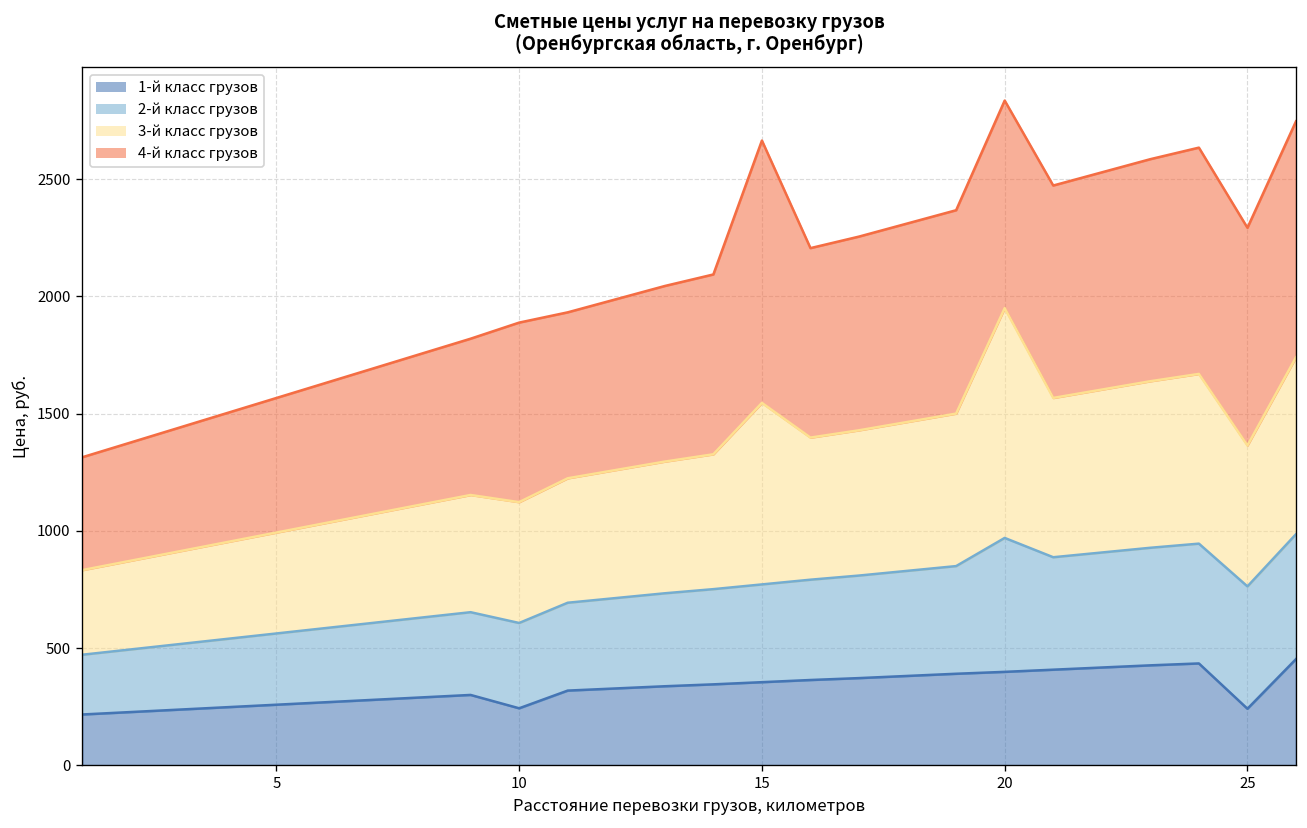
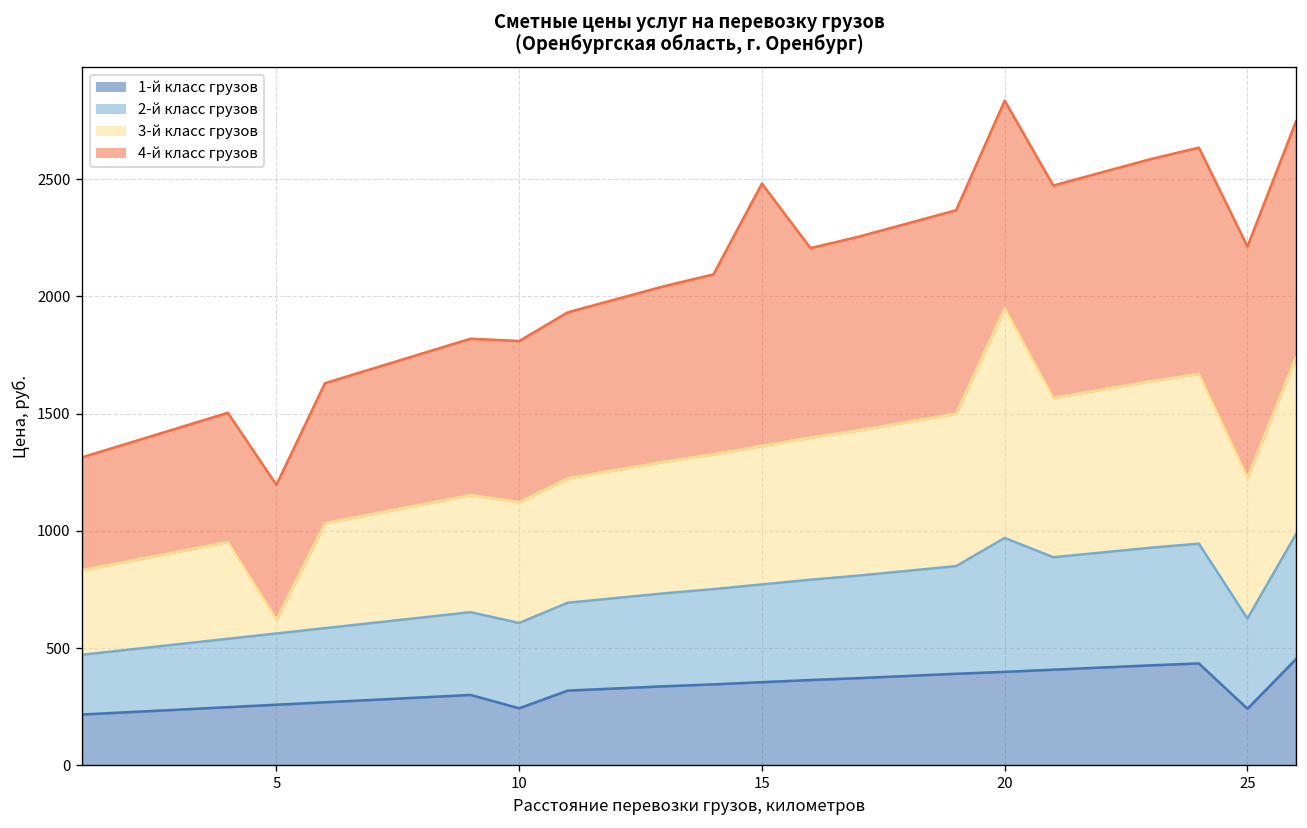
3-й класс грузов, 5: 430 -> 60
4-й класс грузов, 10: 770 -> 690
3-й класс грузов, 15: 770 -> 590
2-й класс грузов, 25: 520 -> 380
4-й класс грузов, 25: 930 -> 990
